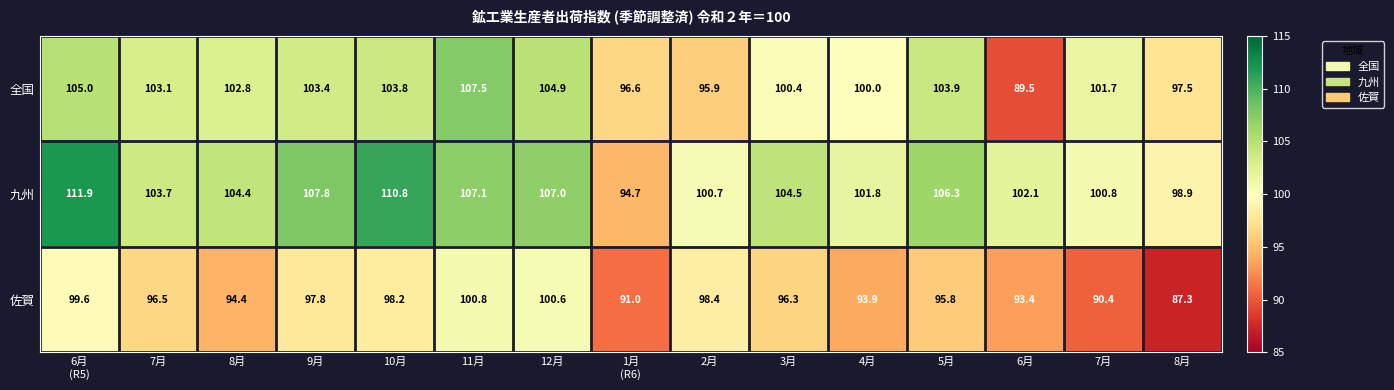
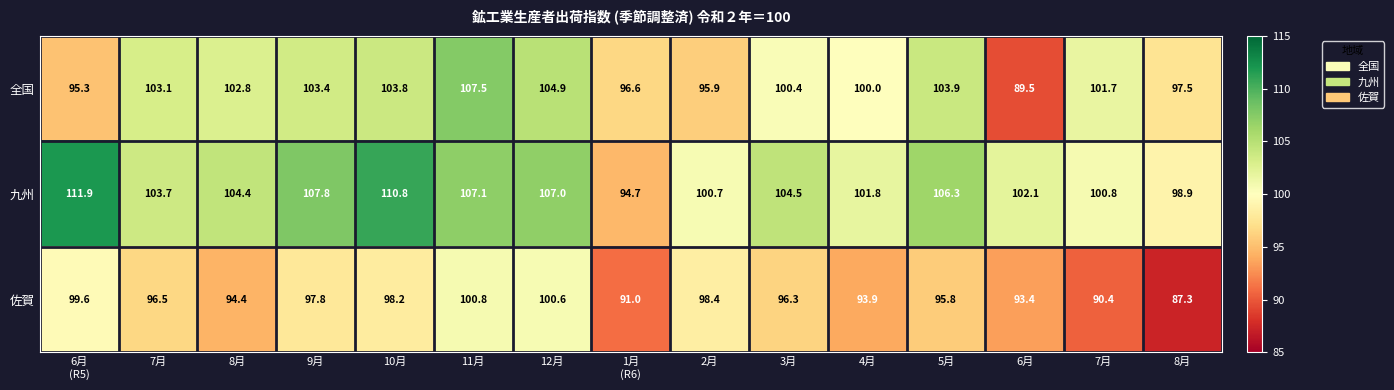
全国, 6月 (R5): 105.0 -> 95.3
